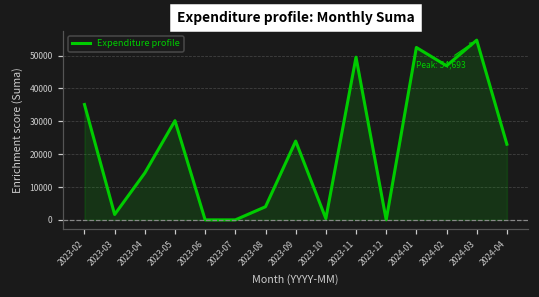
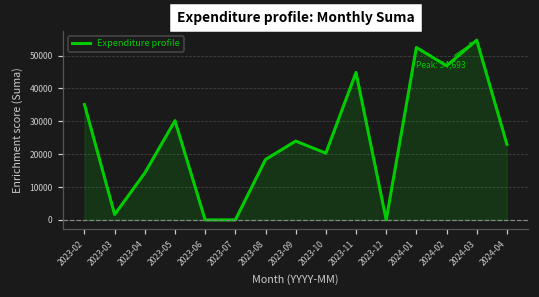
2023-08: 4000 -> 18000
2023-10: 0 -> 20000
2023-11: 50000 -> 45000
